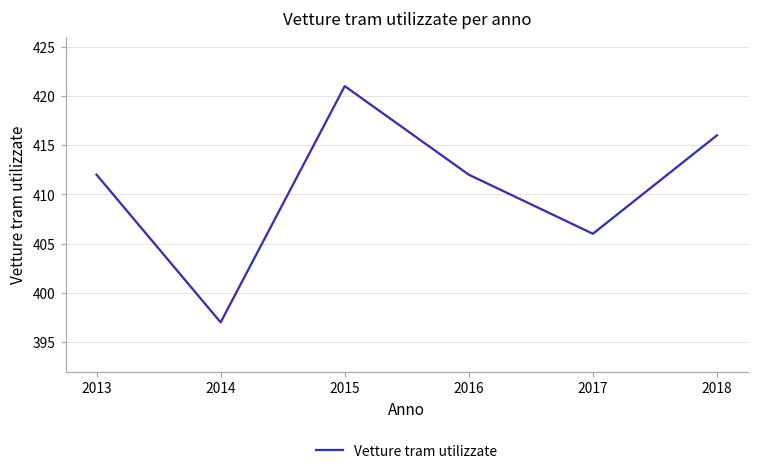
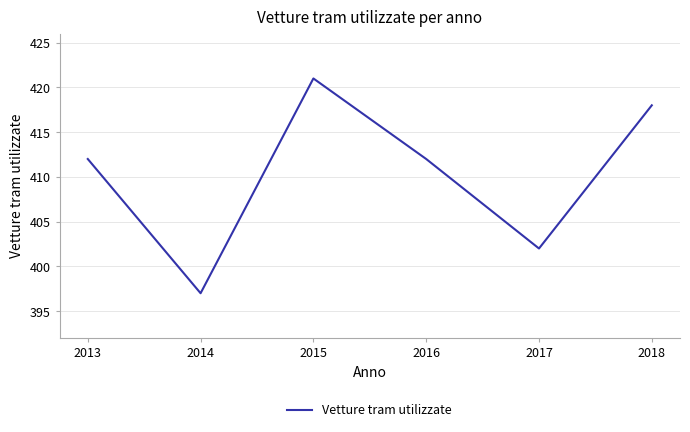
2017: 406 -> 402
2018: 416 -> 418
